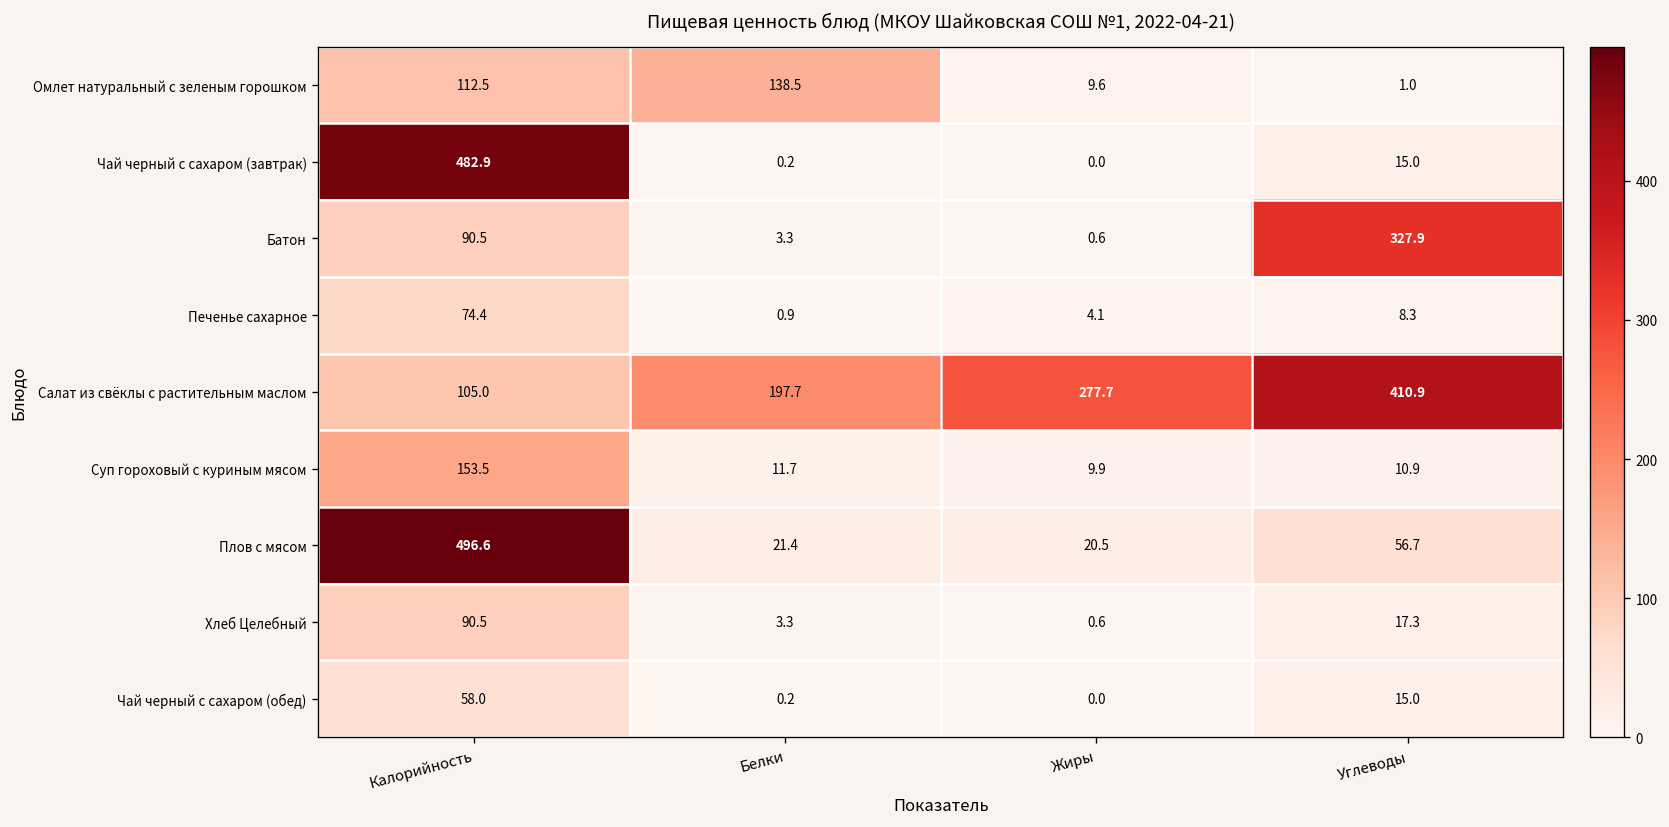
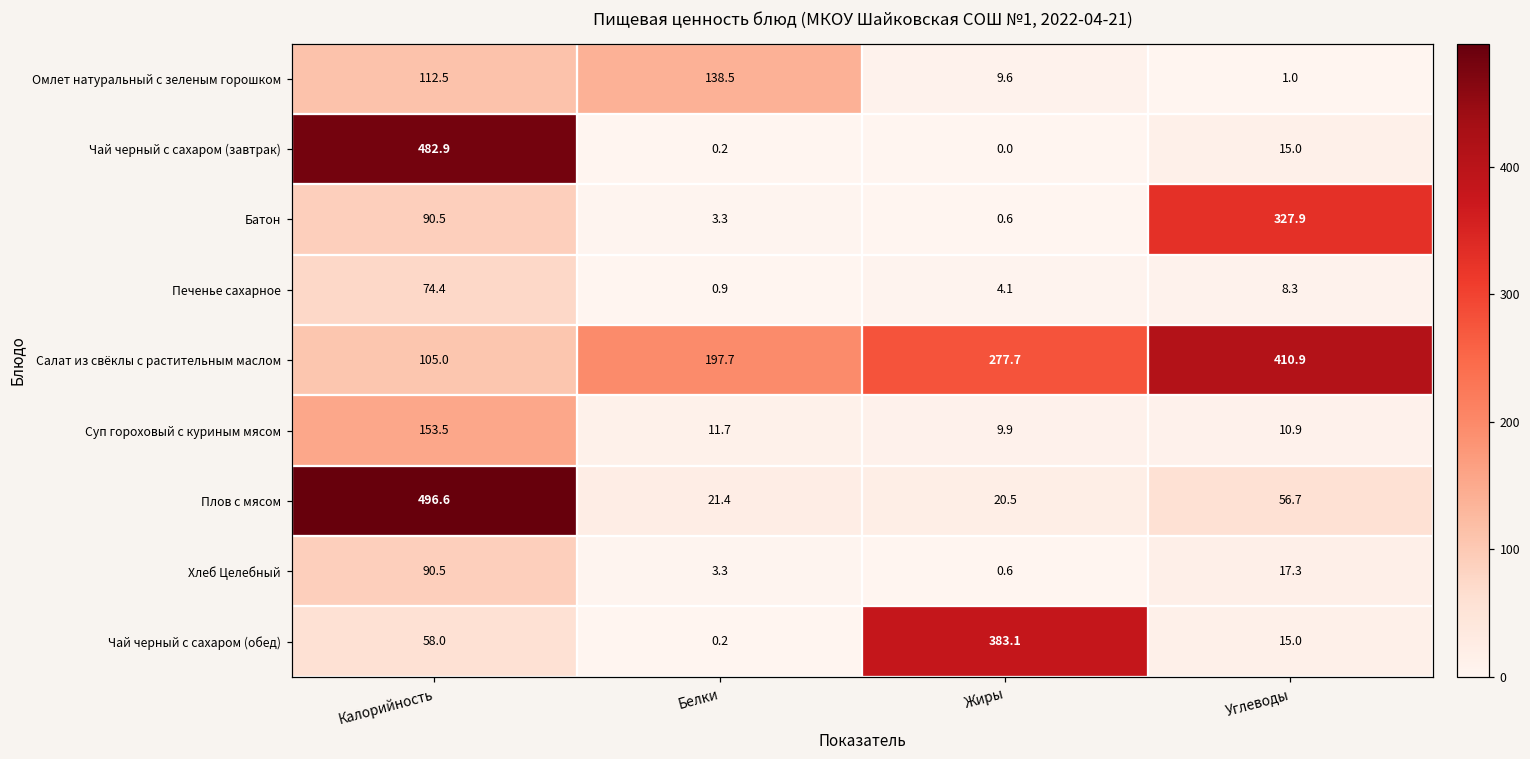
Чай черный с сахаром (обед), Жиры: 0.0 -> 383.1
